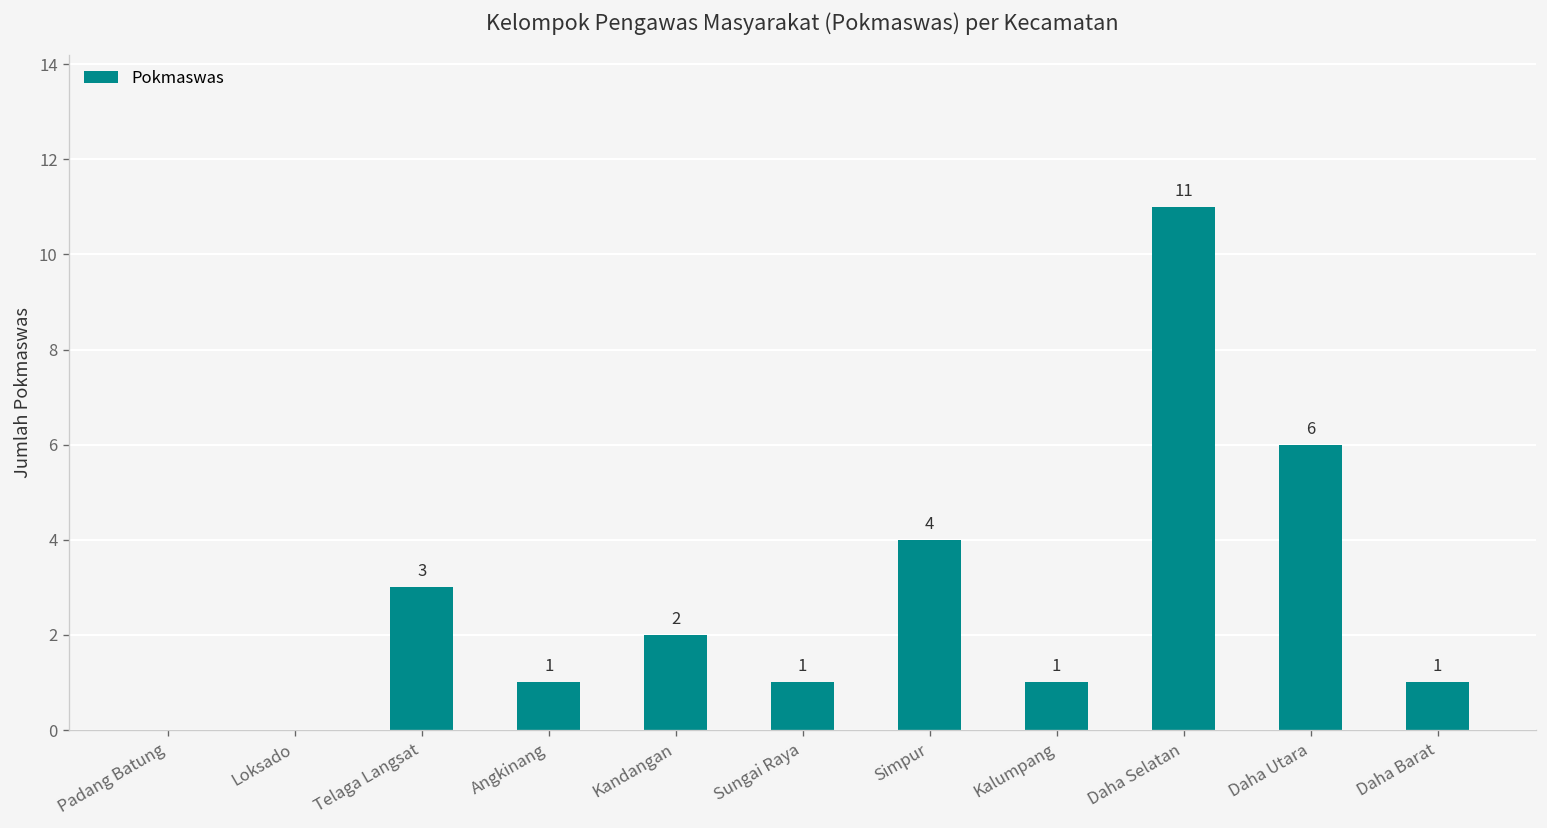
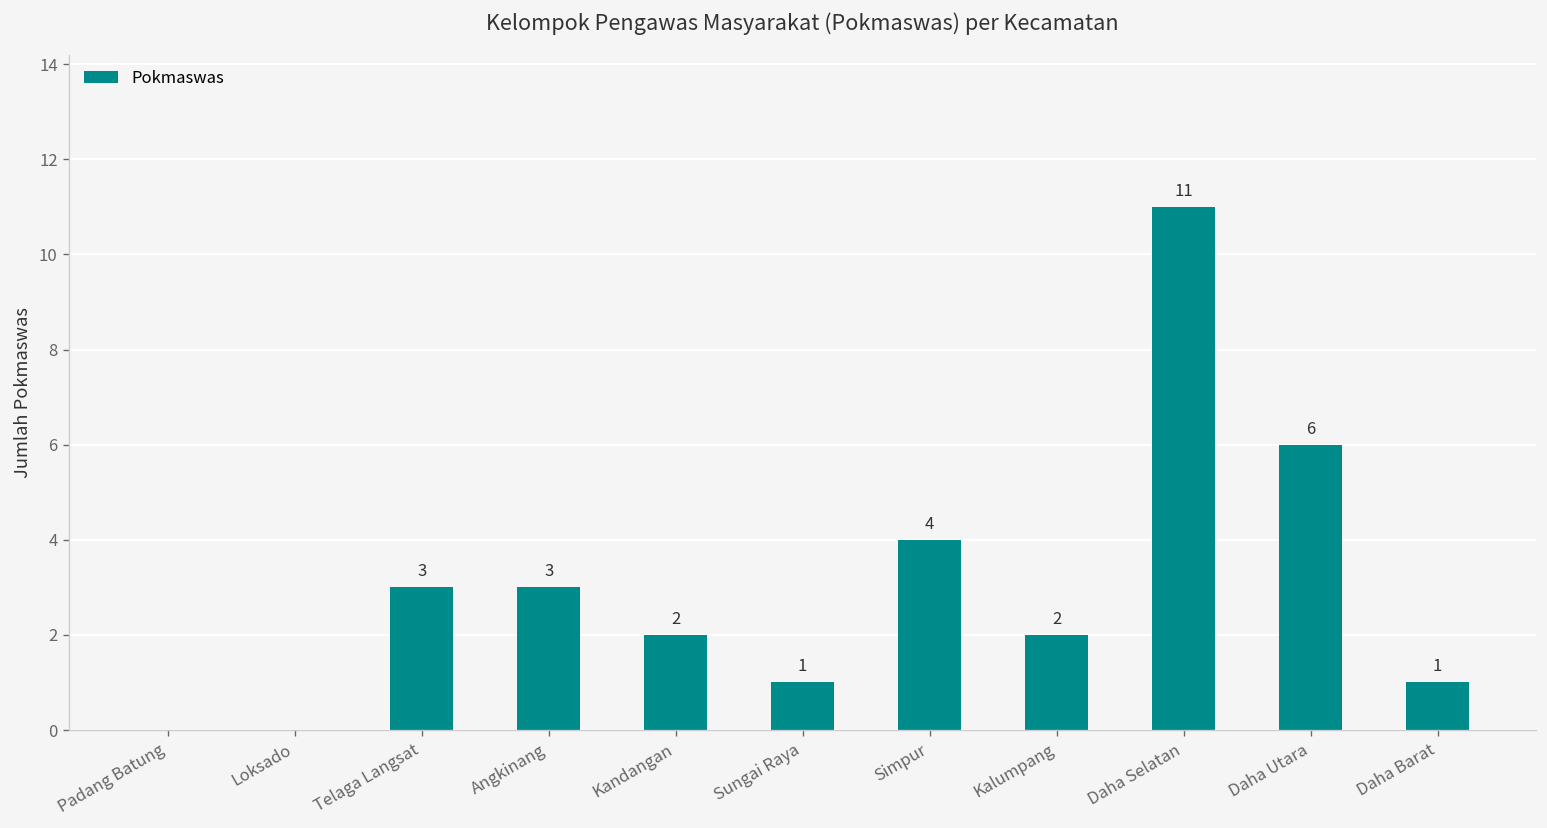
Angkinang: 1 -> 3
Kalumpang: 1 -> 2
